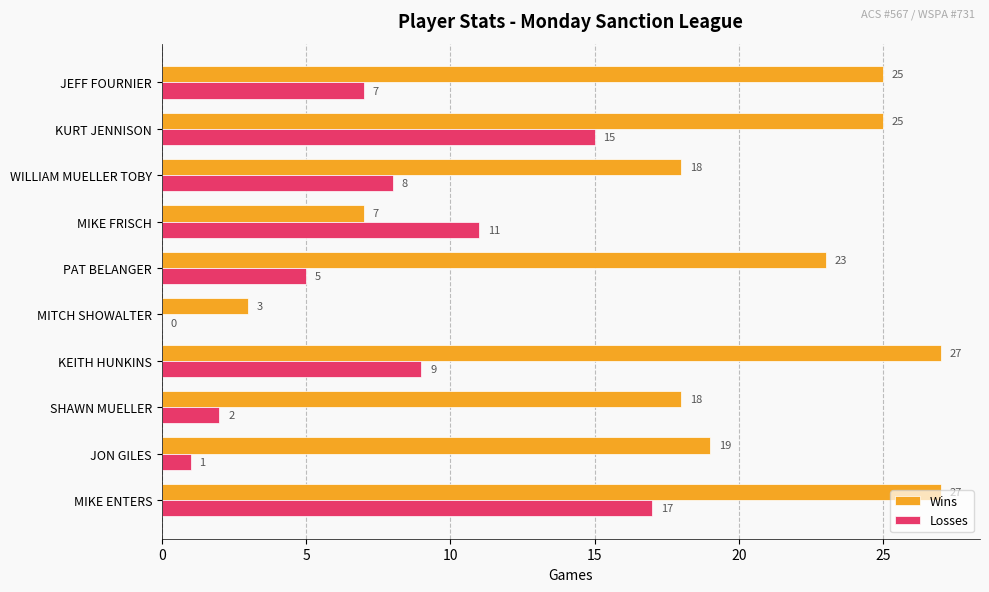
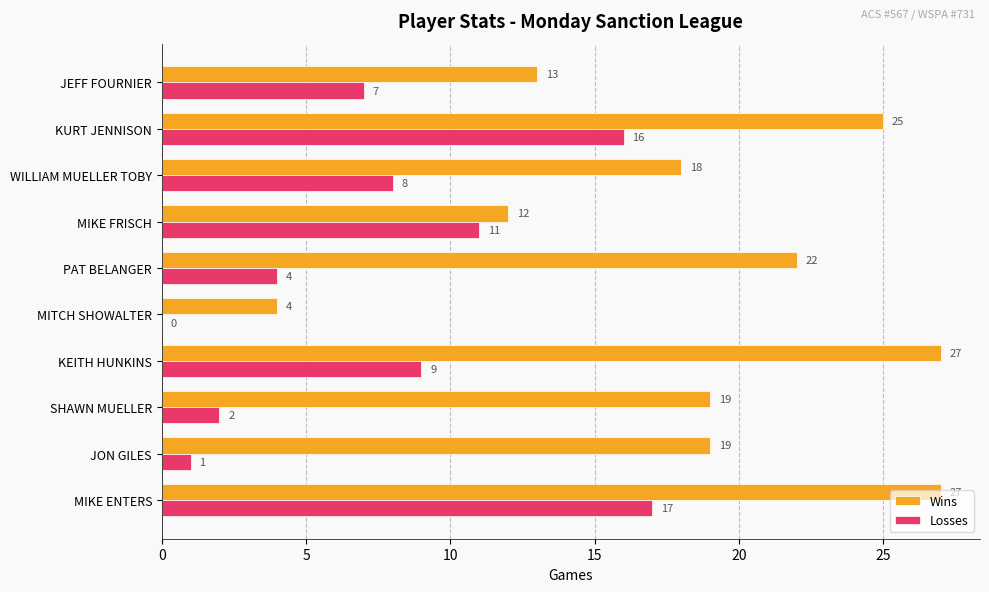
Wins, JEFF FOURNIER: 25 -> 13
Losses, KURT JENNISON: 15 -> 16
Wins, MIKE FRISCH: 7 -> 12
Wins, PAT BELANGER: 23 -> 22
Losses, PAT BELANGER: 5 -> 4
Wins, MITCH SHOWALTER: 3 -> 4
Wins, SHAWN MUELLER: 18 -> 19
